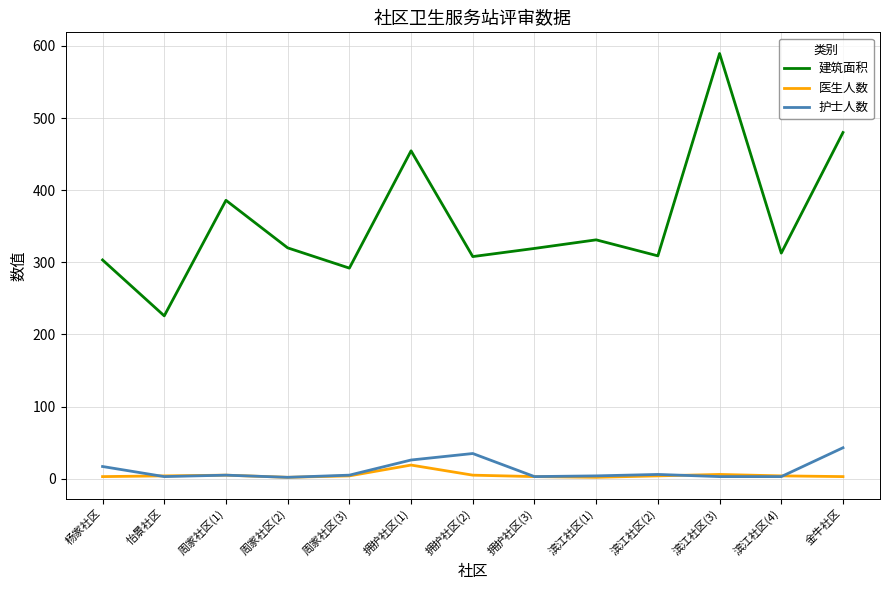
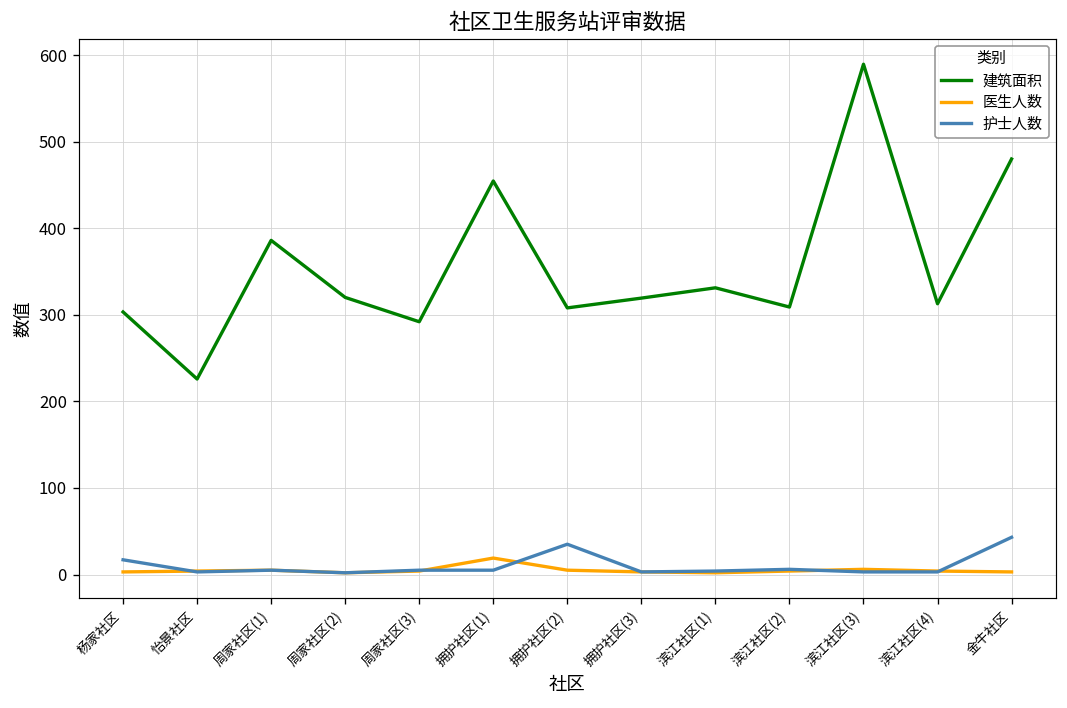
护士人数, 拥护社区(1): 30 -> 10
